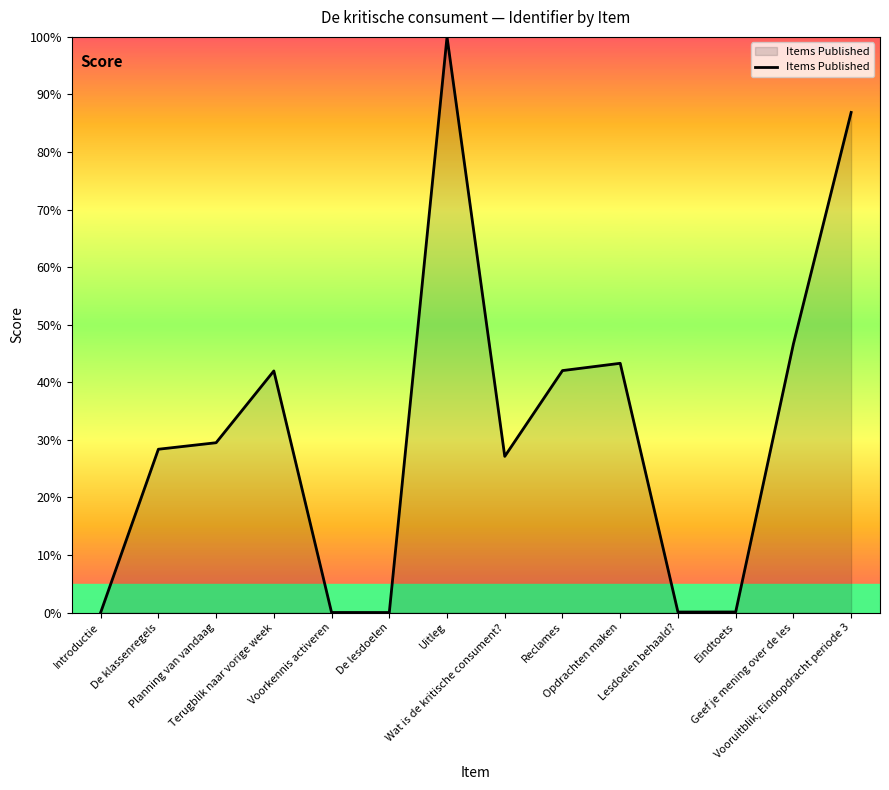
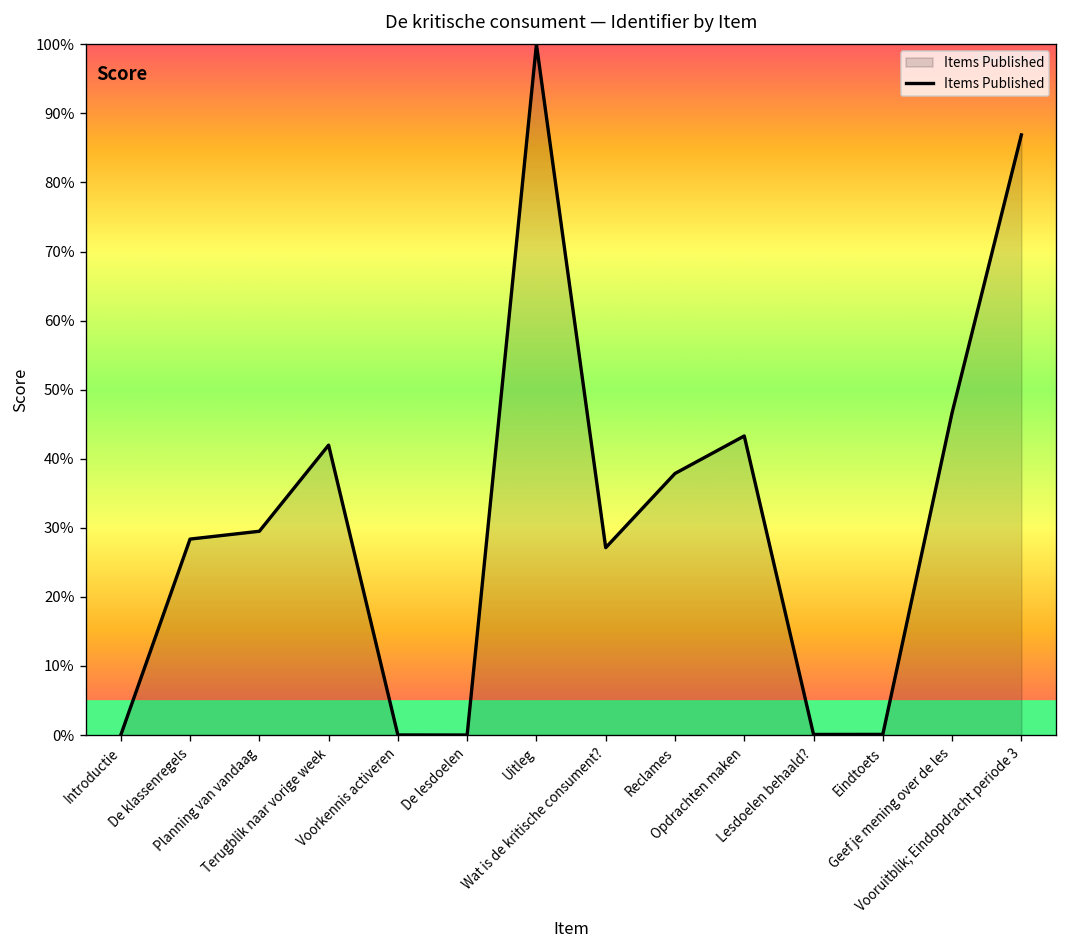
Reclames: 42% -> 38%
